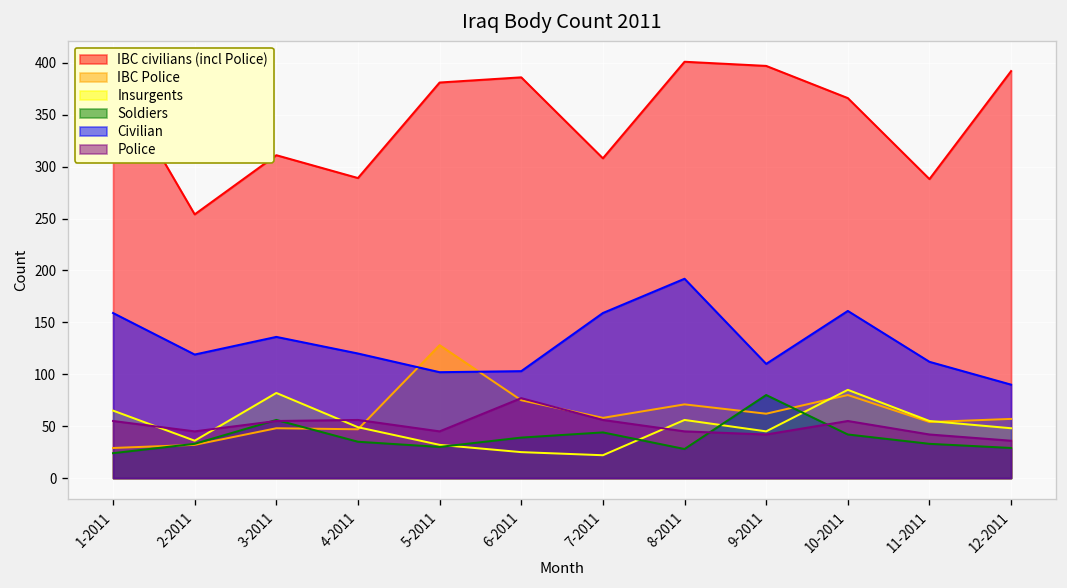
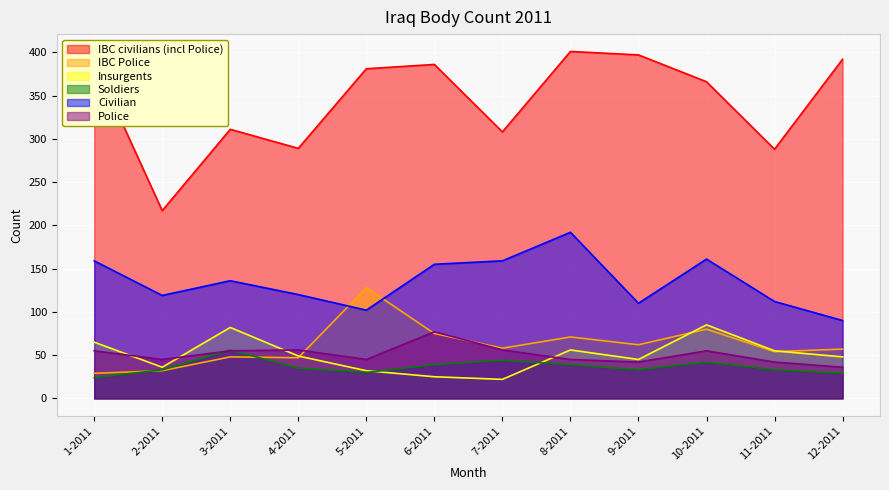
IBC civilians (incl Police), 2-2011: 250 -> 220
Civilian, 6-2011: 100 -> 160
Soldiers, 8-2011: 30 -> 40
Soldiers, 9-2011: 80 -> 30
